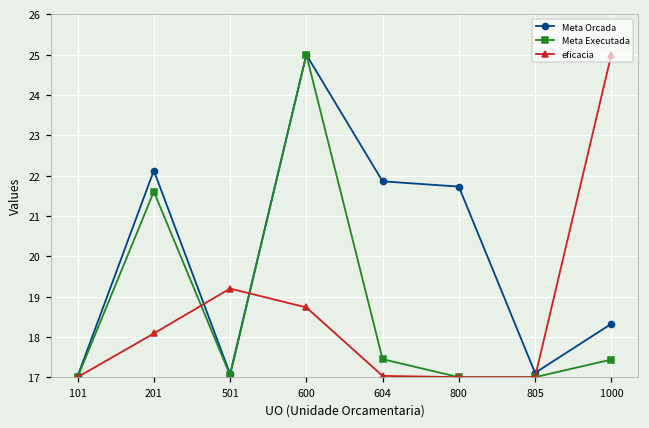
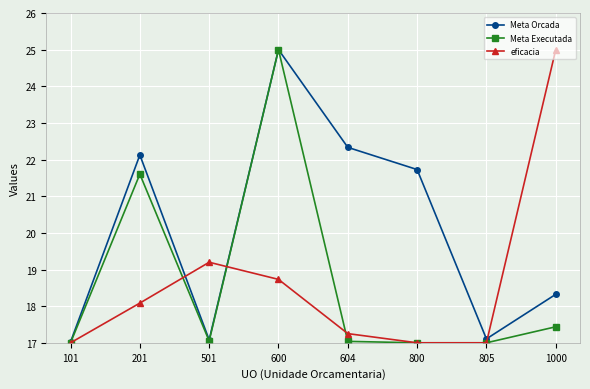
Meta Orcada, 604: 21.9 -> 22.3
Meta Executada, 604: 17.4 -> 17.0
eficacia, 604: 17.0 -> 17.3
